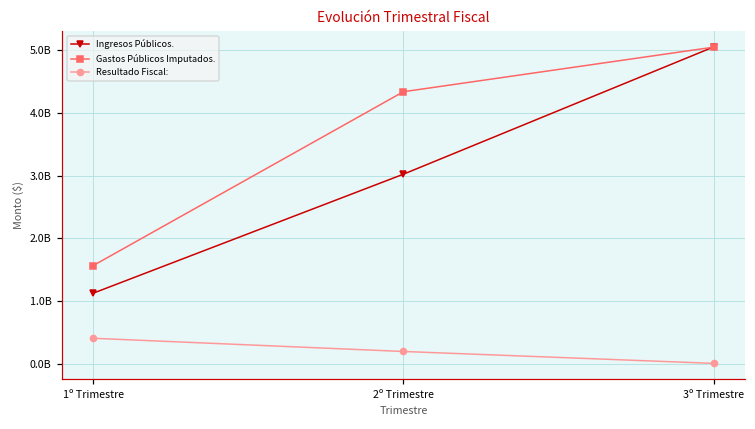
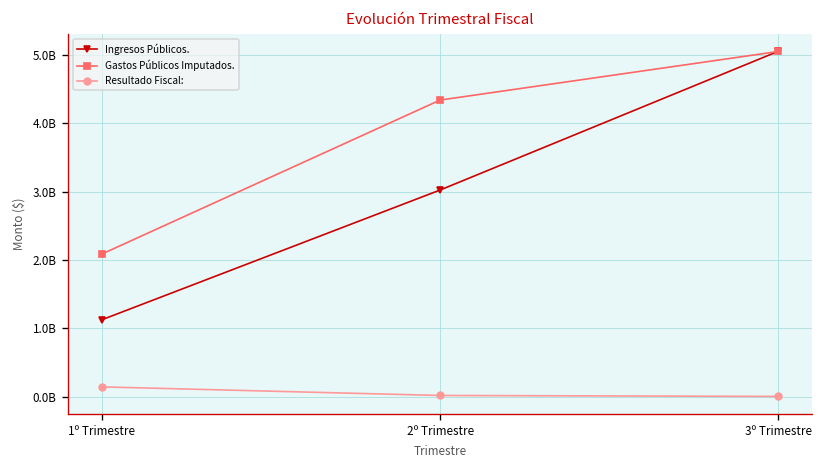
Gastos Públicos Imputados., 1º Trimestre: 1600000000 -> 2100000000
Resultado Fiscal:, 1º Trimestre: 400000000 -> 100000000
Resultado Fiscal:, 2º Trimestre: 200000000 -> 0
